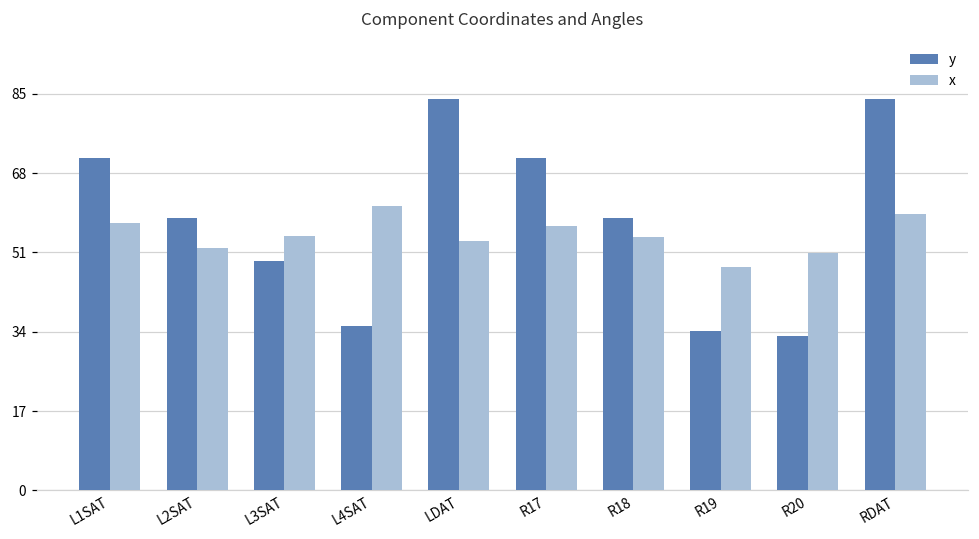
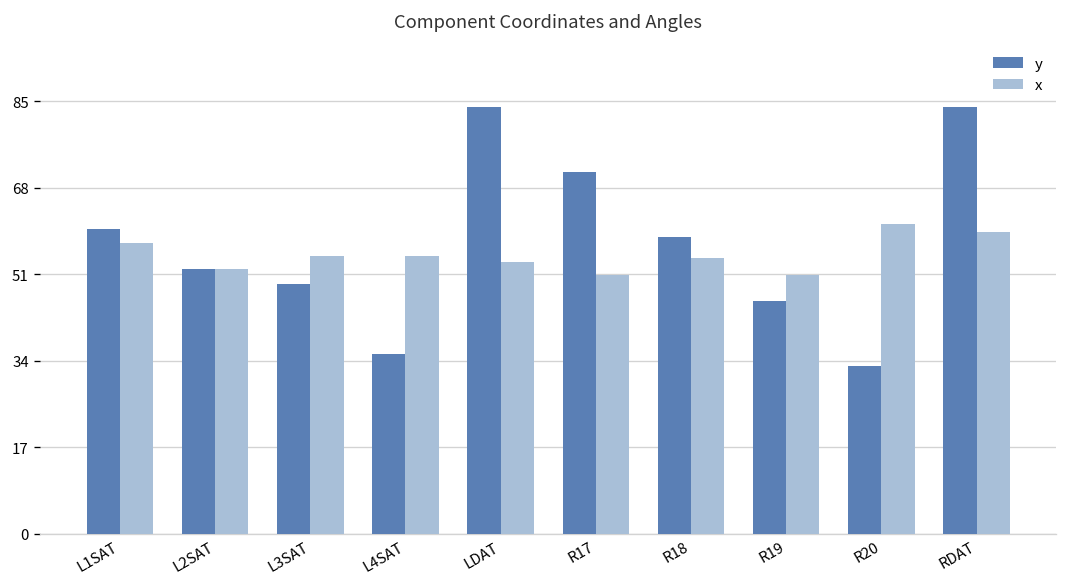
y, L1SAT: 71 -> 60
y, L2SAT: 58 -> 52
x, L4SAT: 61 -> 55
x, R17: 57 -> 51
y, R19: 34 -> 46
x, R19: 48 -> 51
x, R20: 51 -> 61
